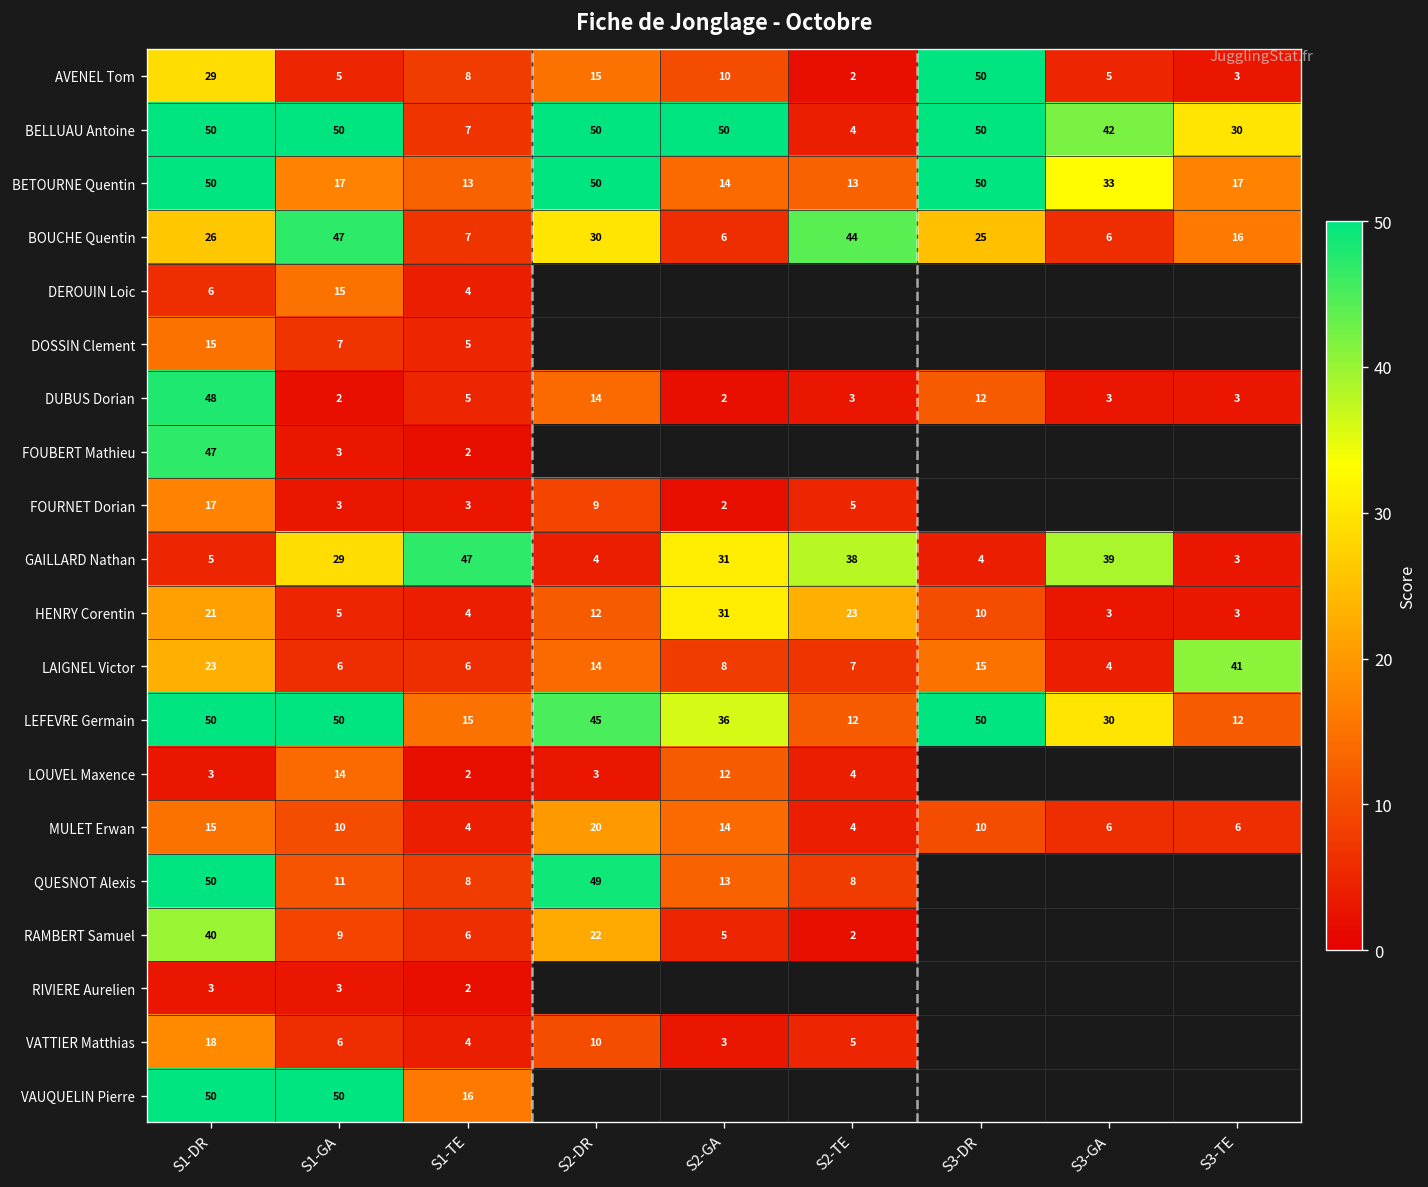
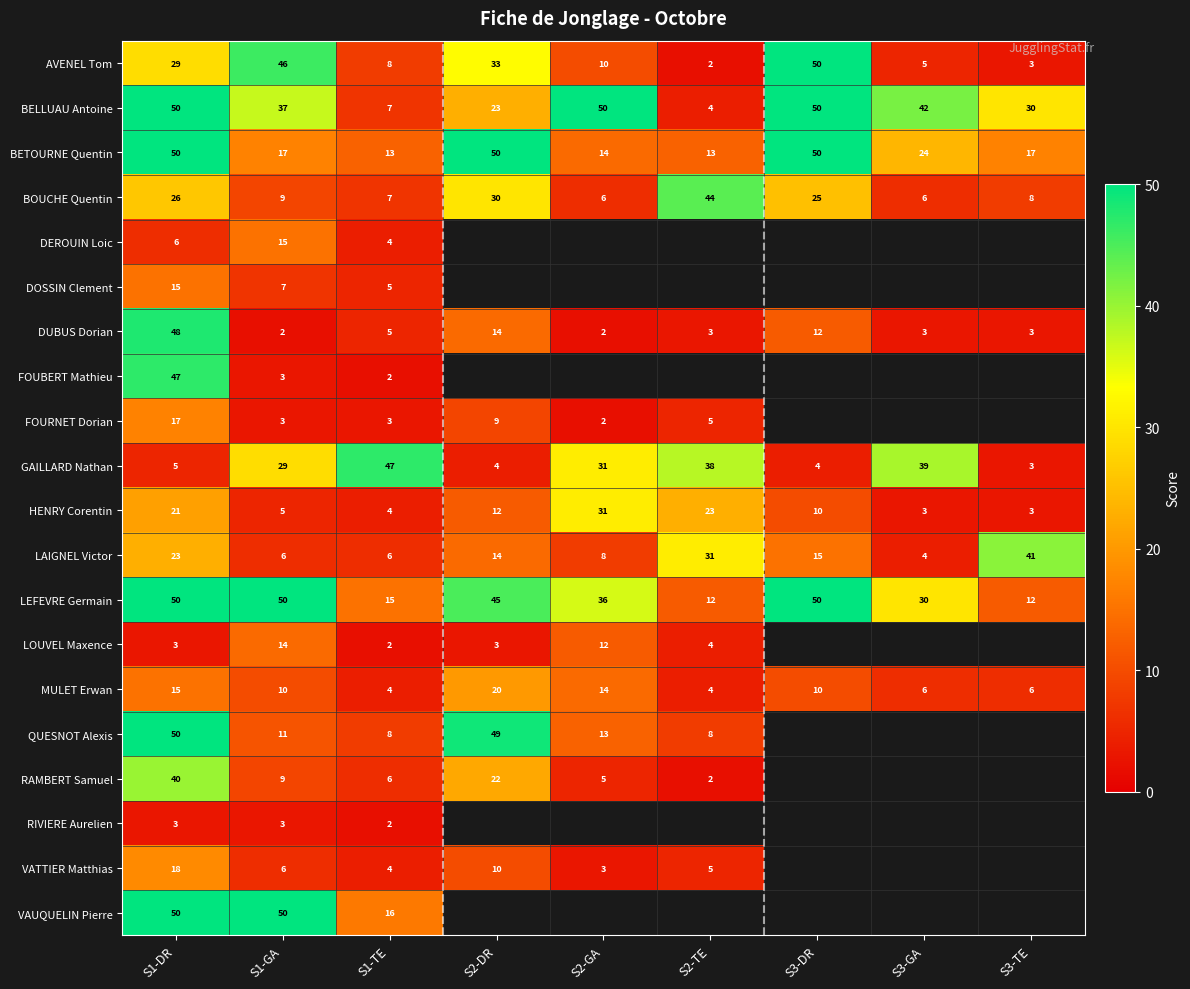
AVENEL Tom, S1-GA: 5 -> 46
AVENEL Tom, S2-DR: 15 -> 33
BELLUAU Antoine, S1-GA: 50 -> 37
BELLUAU Antoine, S2-DR: 50 -> 23
BETOURNE Quentin, S3-GA: 33 -> 24
BOUCHE Quentin, S1-GA: 47 -> 9
BOUCHE Quentin, S3-TE: 16 -> 8
LAIGNEL Victor, S2-TE: 7 -> 31
